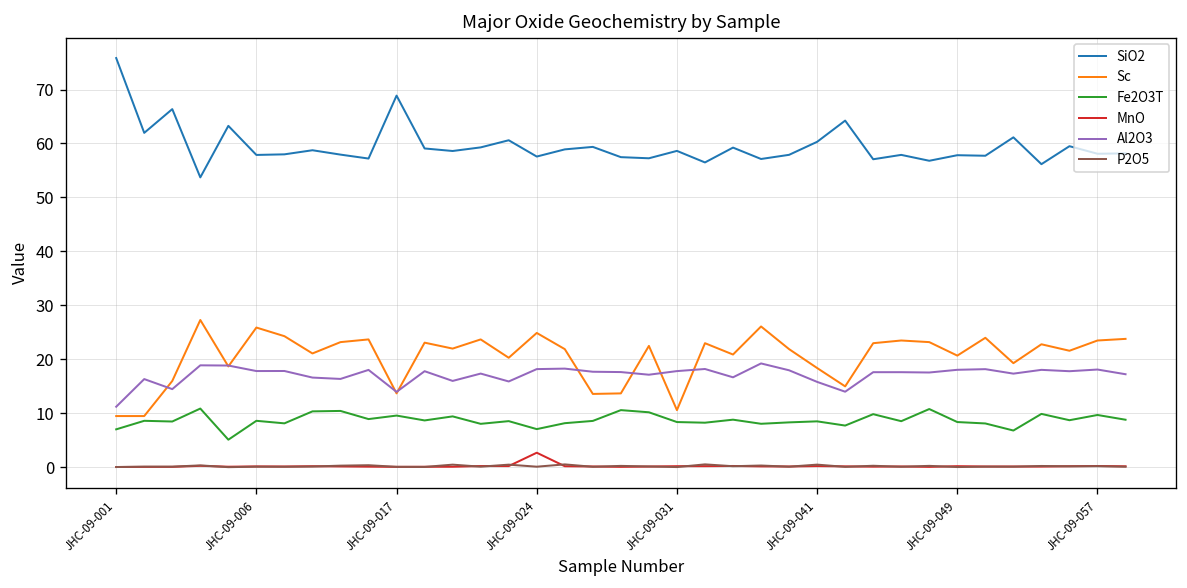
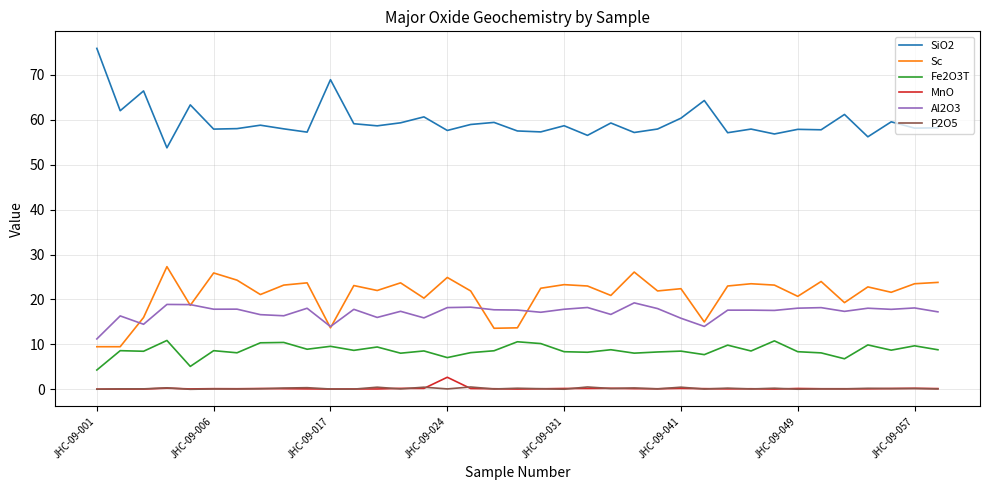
Fe2O3T, JHC-09-001: 7 -> 4
Sc, JHC-09-031: 11 -> 23
Sc, JHC-09-041: 18 -> 22
